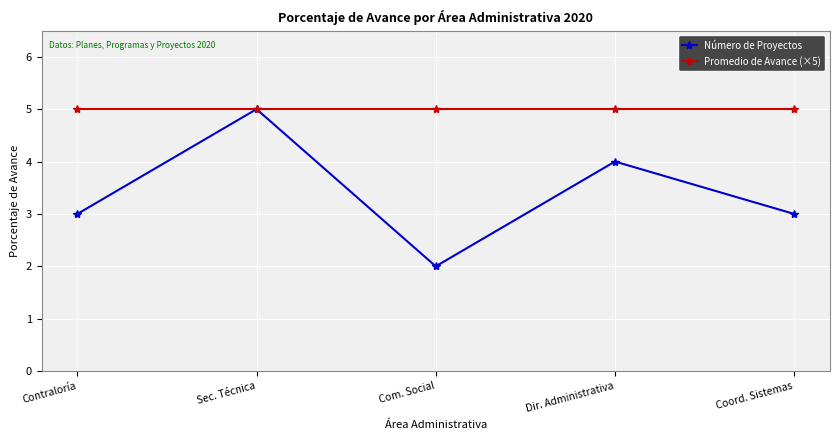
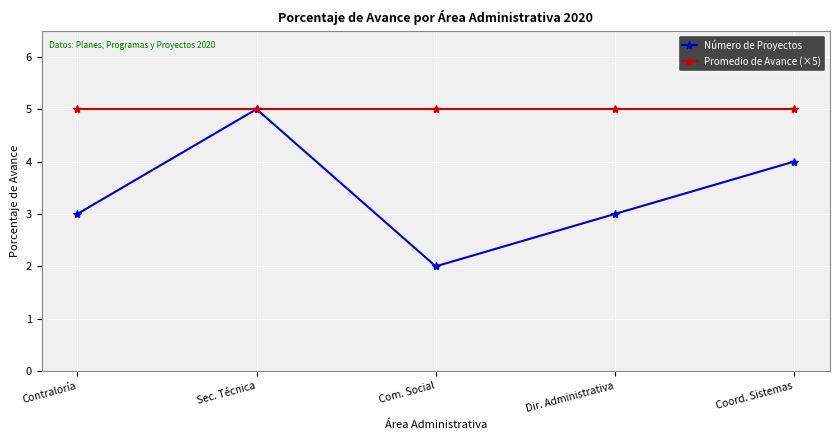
Número de Proyectos, Dir. Administrativa: 4 -> 3
Número de Proyectos, Coord. Sistemas: 3 -> 4
